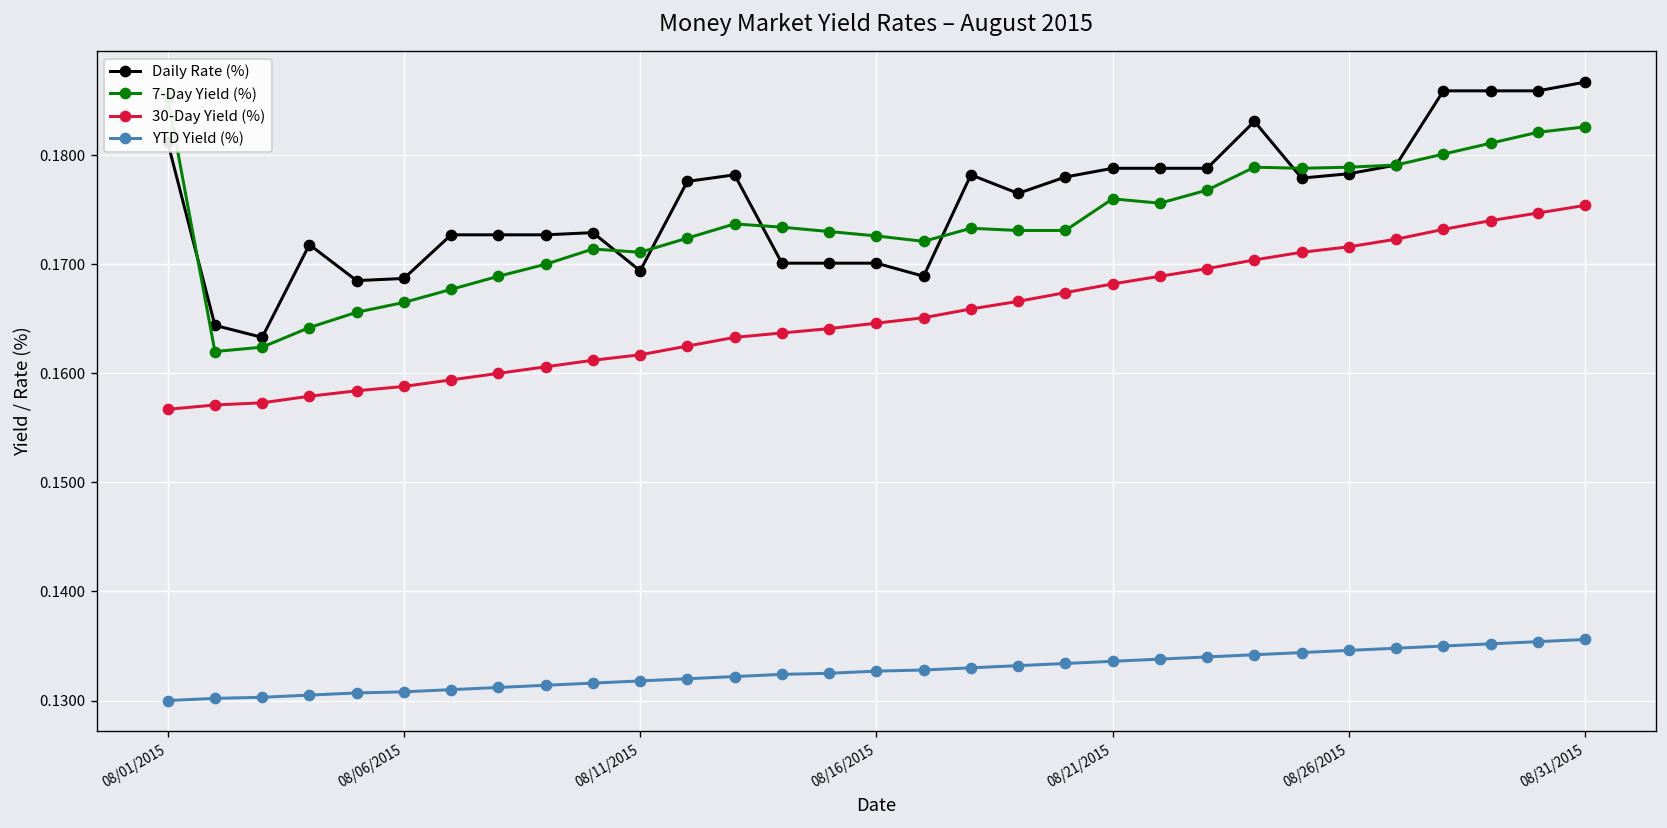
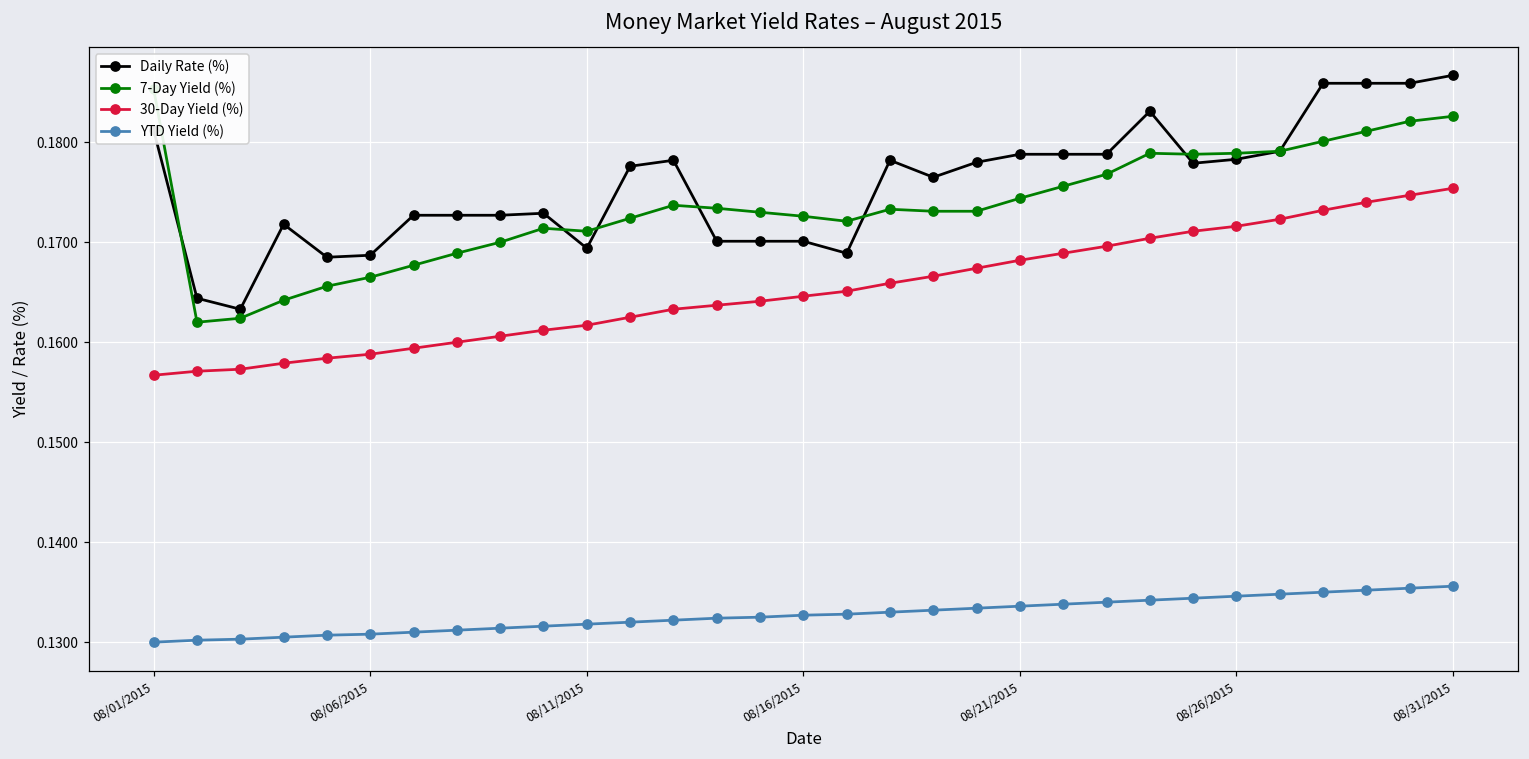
7-Day Yield (%), 08/21/2015: 0.176 -> 0.174
